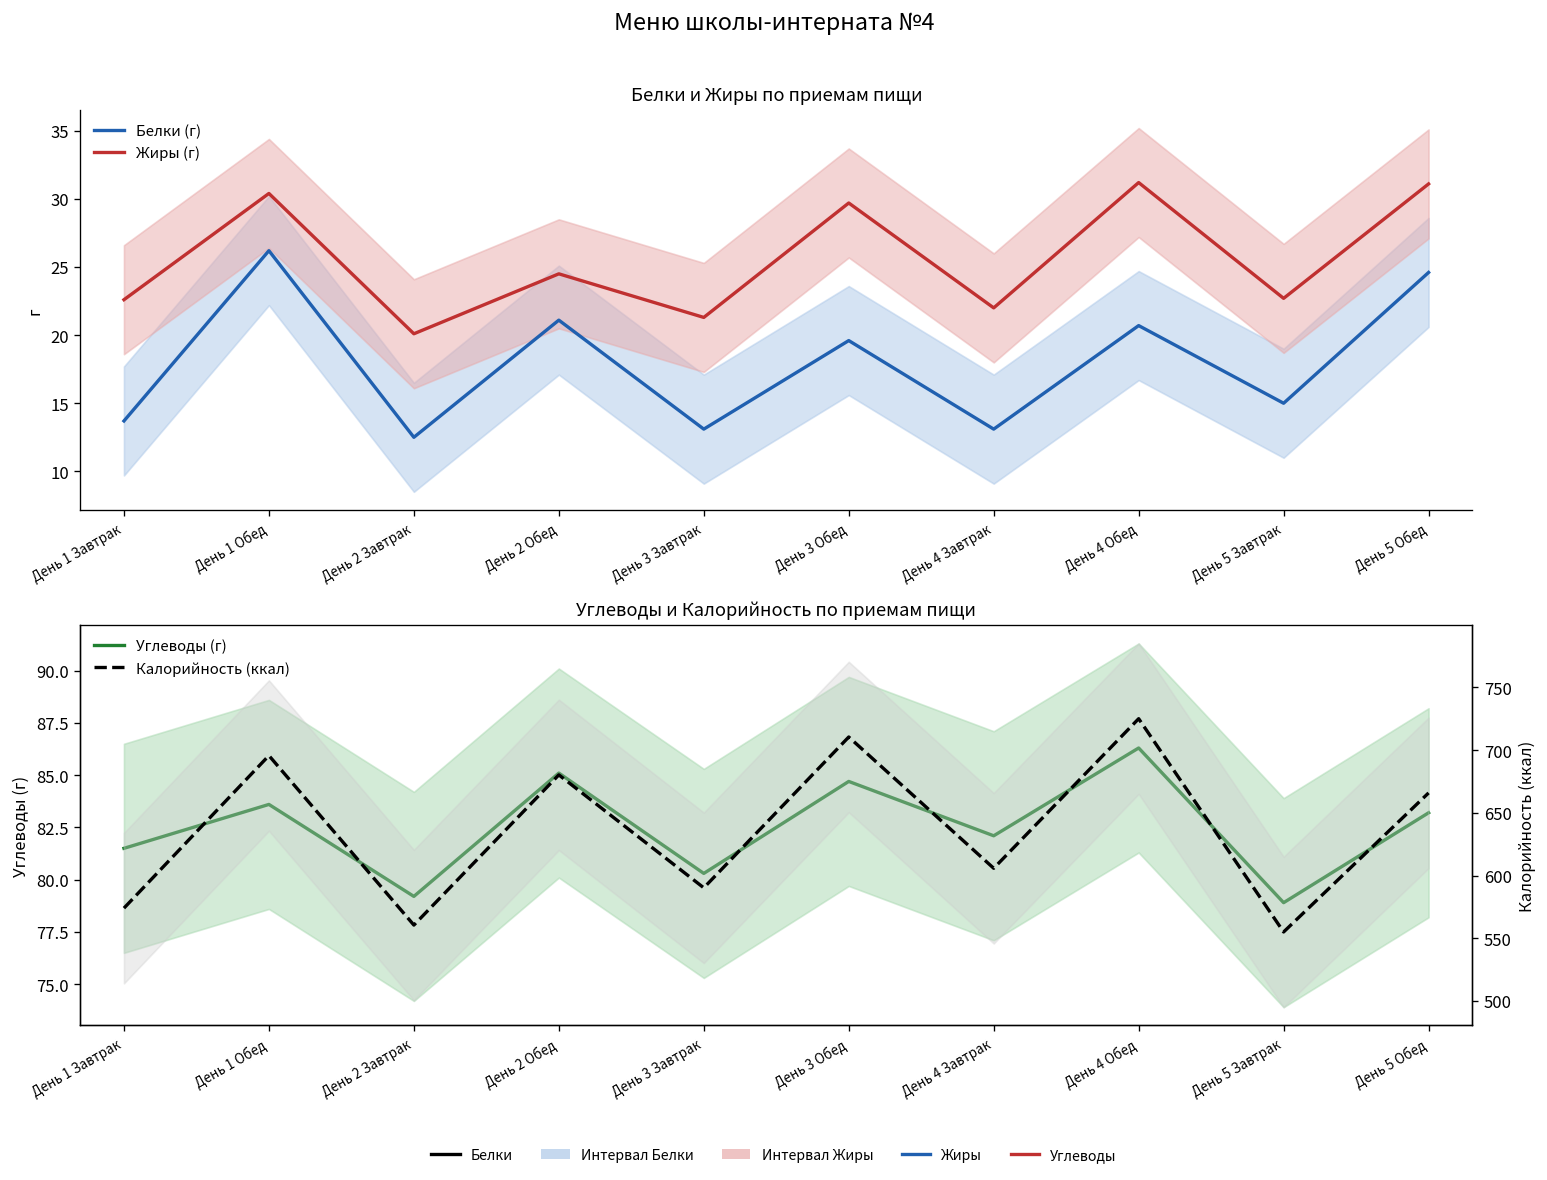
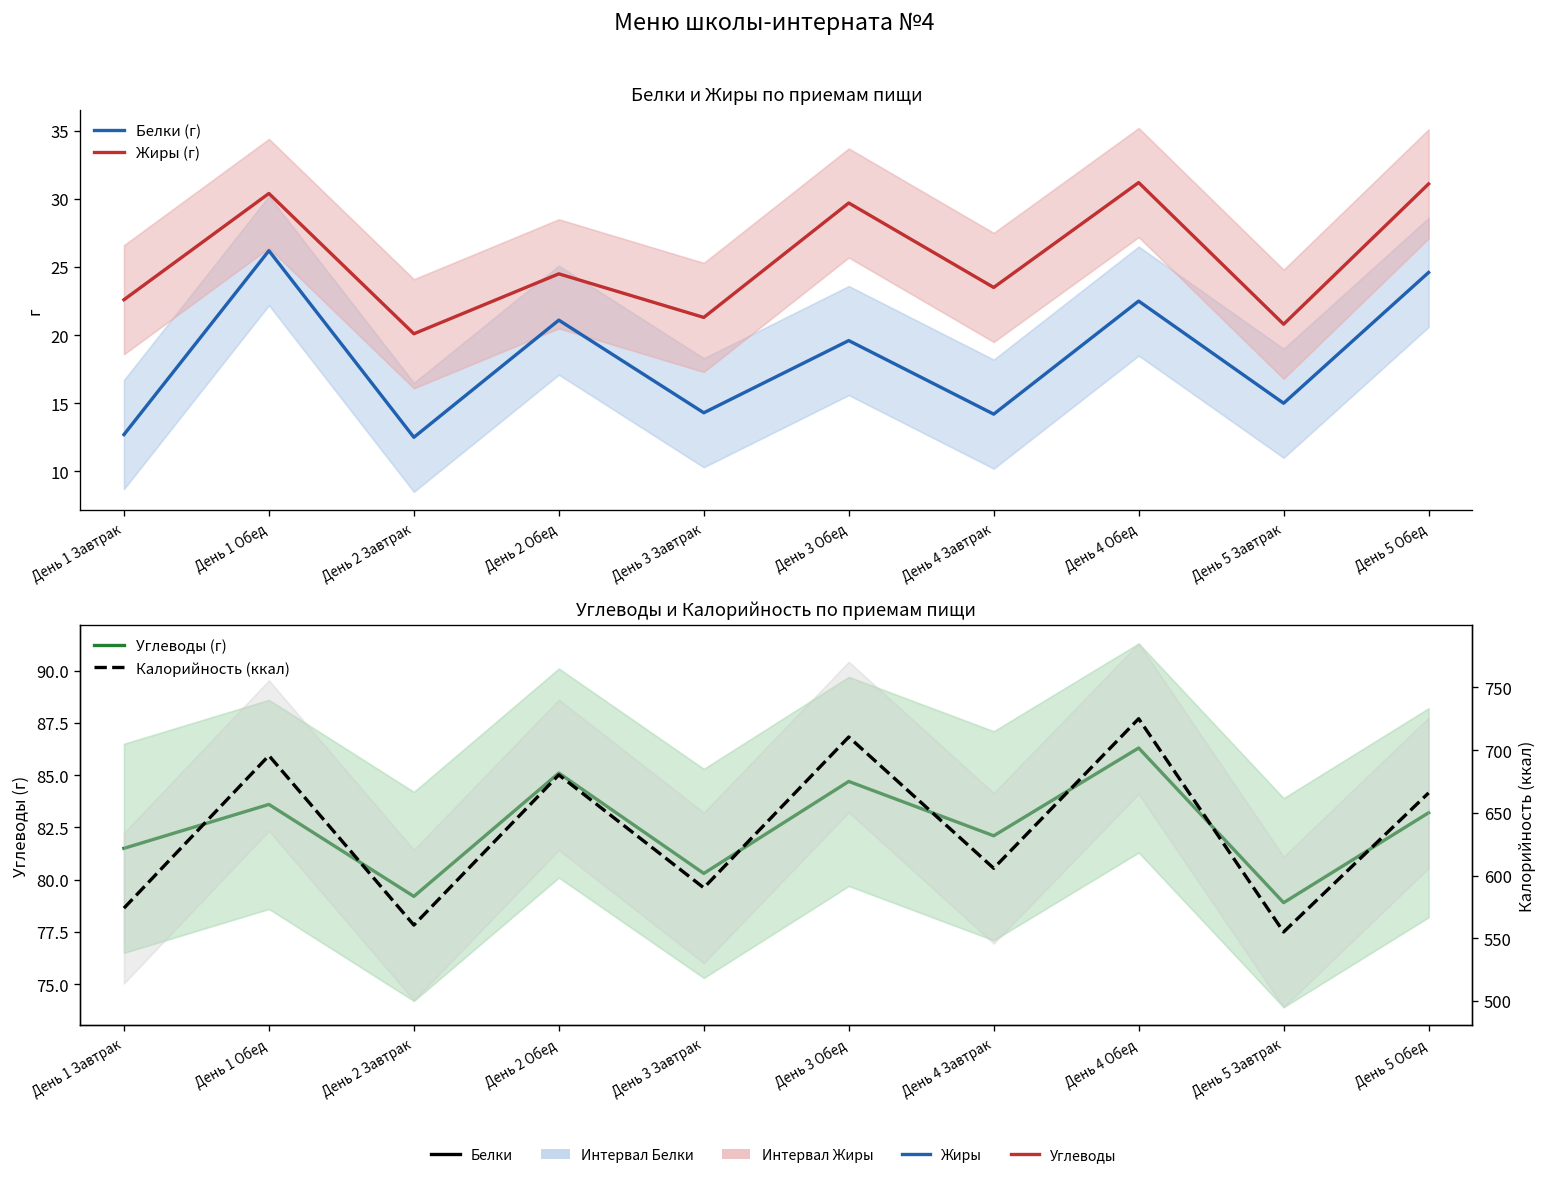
Белки и Жиры по приемам пищи, Белки (г), День 1 Завтрак: 13.7 -> 12.7
Белки и Жиры по приемам пищи, Белки (г), День 3 Завтрак: 13.1 -> 14.3
Белки и Жиры по приемам пищи, Белки (г), День 4 Завтрак: 13.1 -> 14.2
Белки и Жиры по приемам пищи, Жиры (г), День 4 Завтрак: 22.0 -> 23.5
Белки и Жиры по приемам пищи, Белки (г), День 4 Обед: 20.7 -> 22.5
Белки и Жиры по приемам пищи, Жиры (г), День 5 Завтрак: 22.7 -> 20.8
